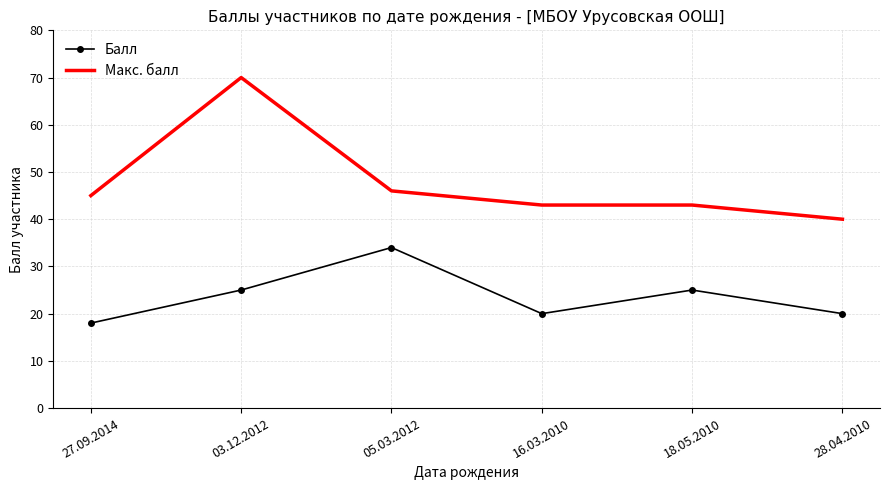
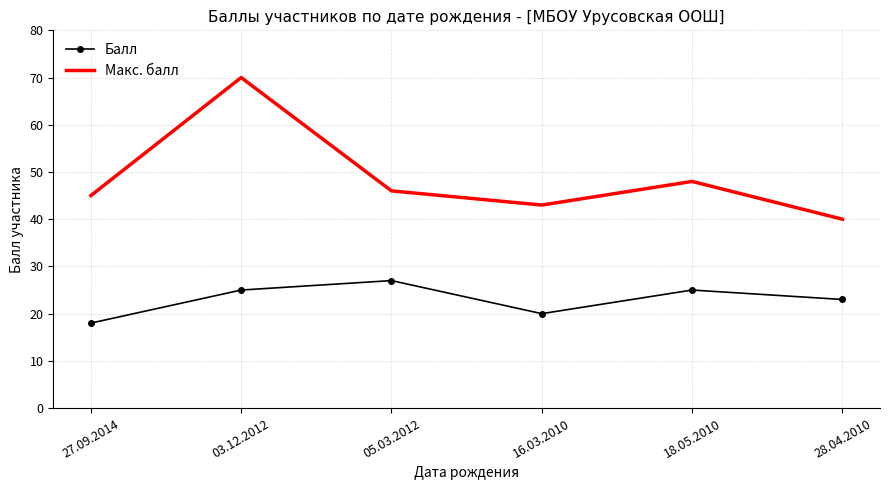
Балл, 05.03.2012: 34 -> 27
Макс. балл, 18.05.2010: 43 -> 48
Балл, 28.04.2010: 20 -> 23
